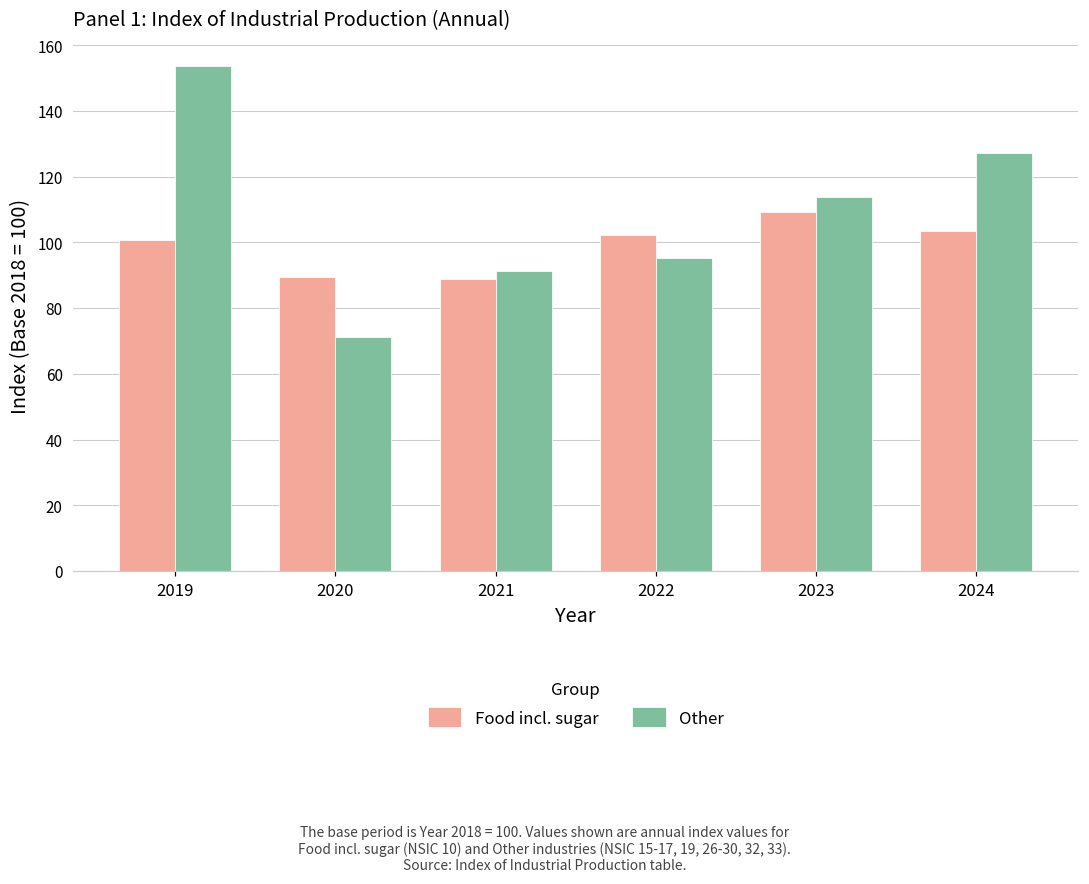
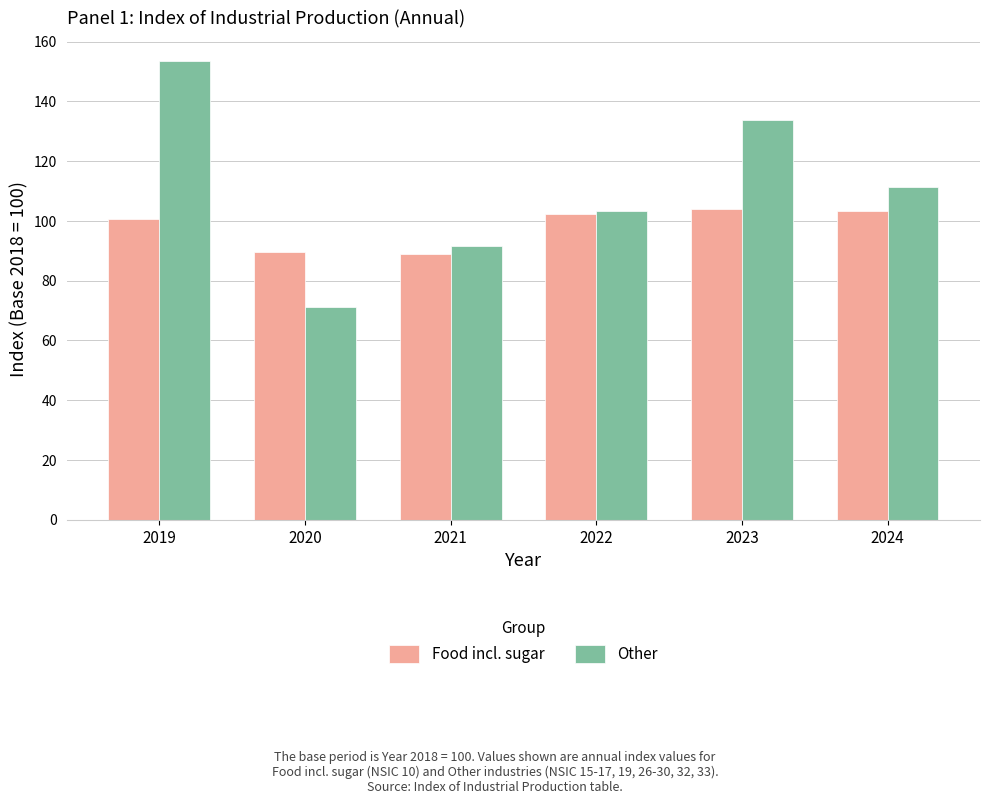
Other, 2022: 95 -> 103
Food incl. sugar, 2023: 109 -> 104
Other, 2023: 114 -> 134
Other, 2024: 127 -> 111
